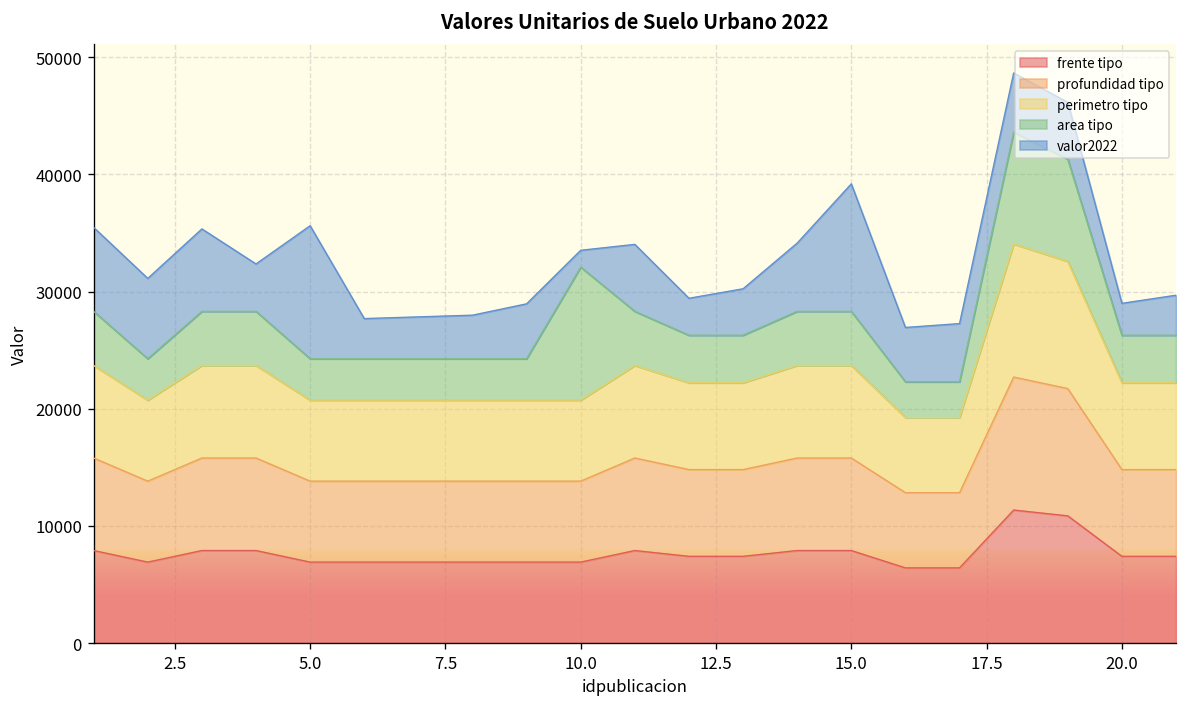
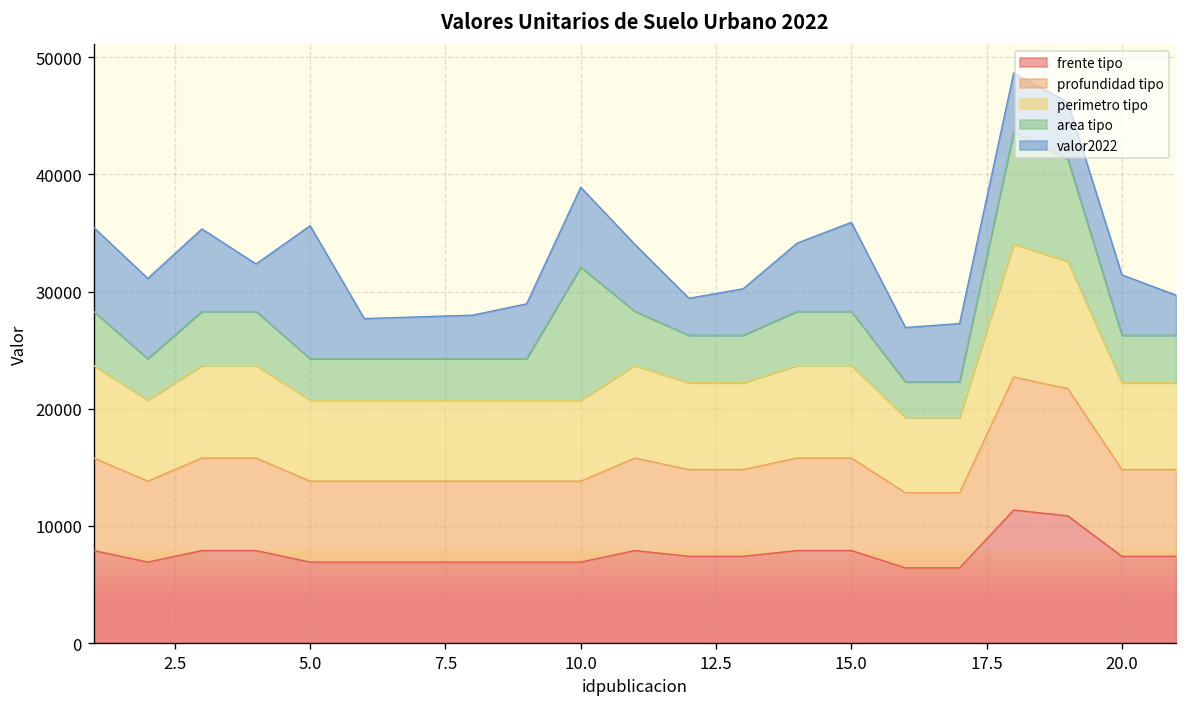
valor2022, 10.0: 1000 -> 7000
valor2022, 15.0: 11000 -> 8000
valor2022, 20.0: 3000 -> 5000
